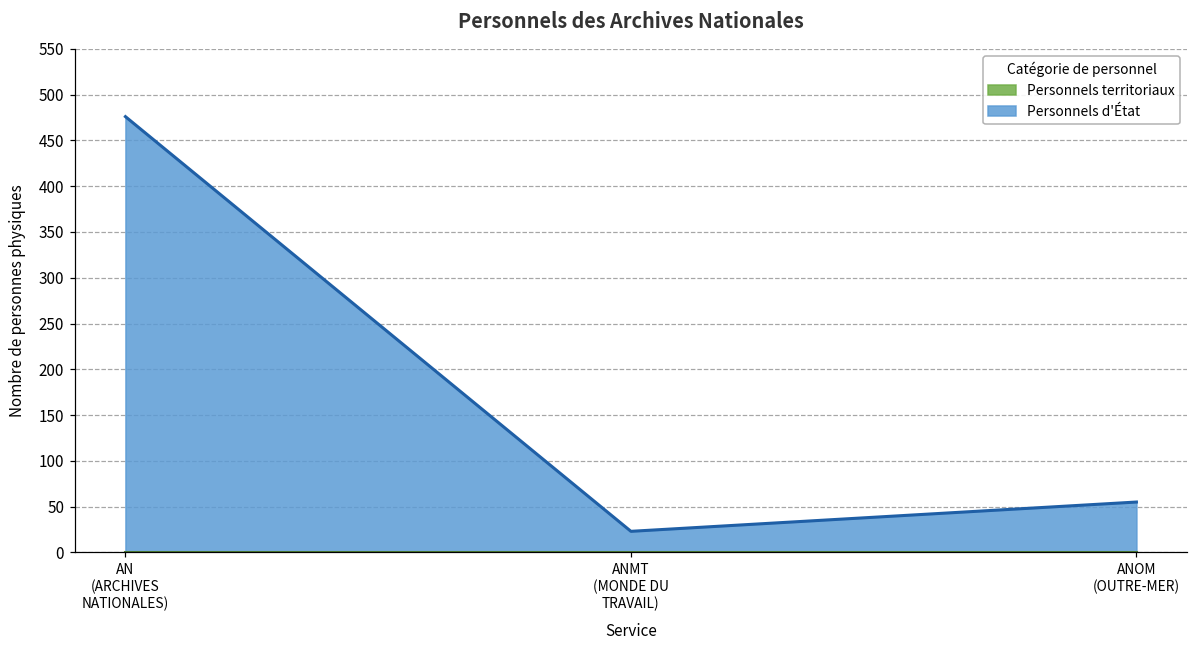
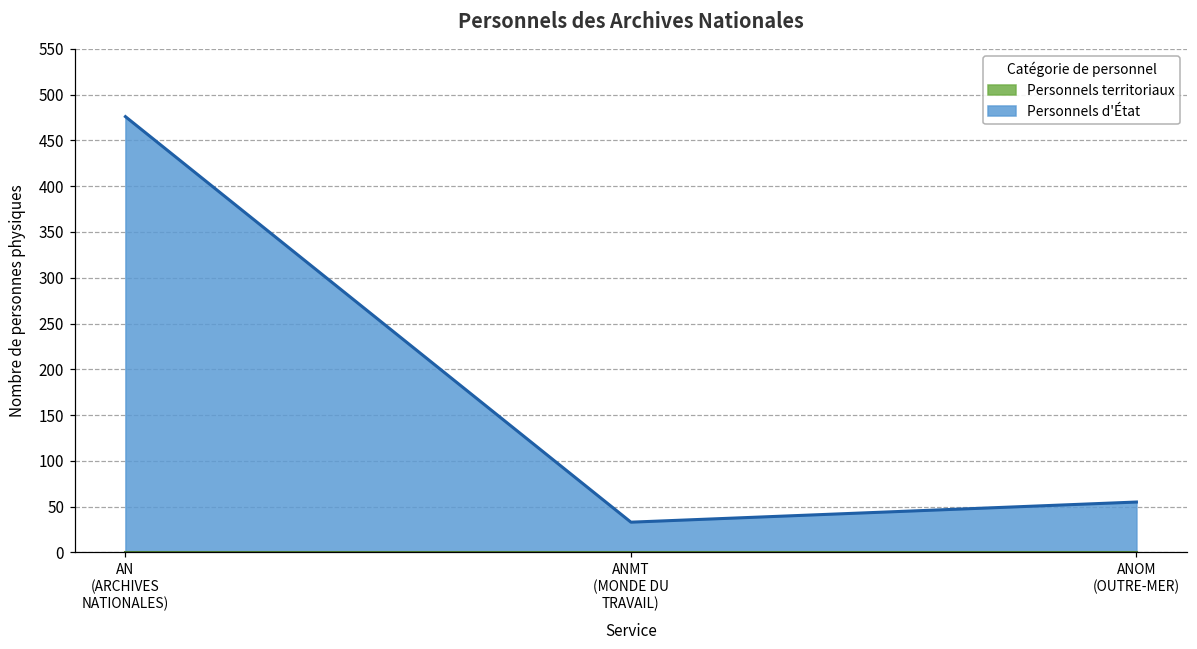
Personnels d'État, ANMT (MONDE DU TRAVAIL): 20 -> 30
